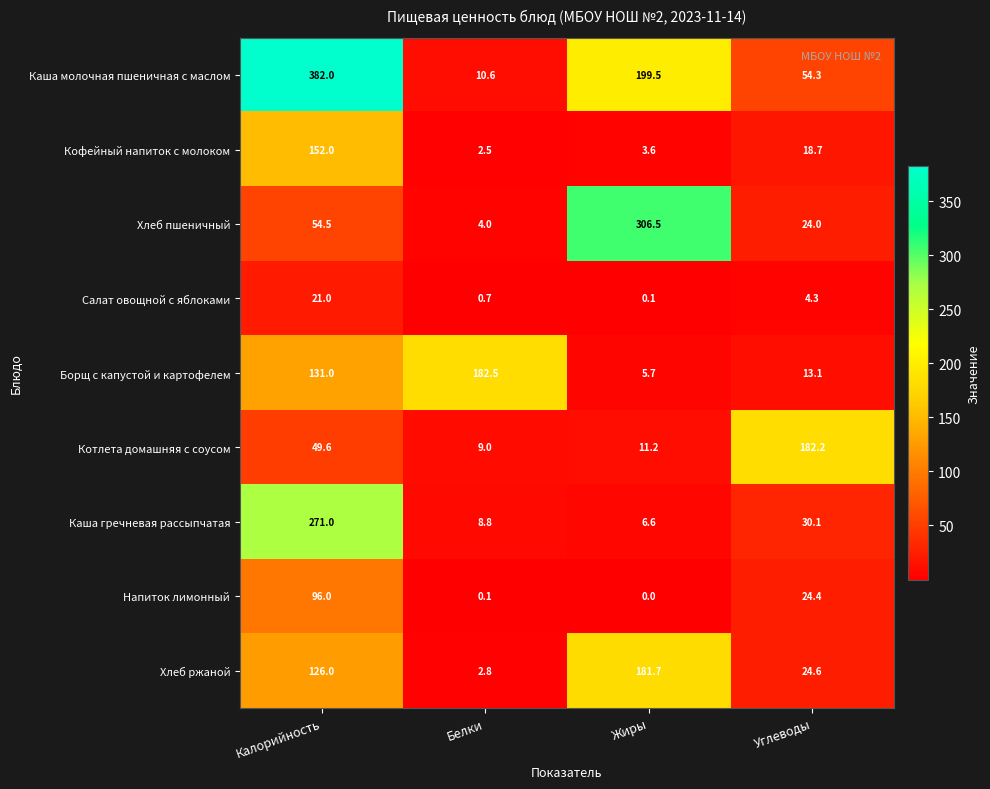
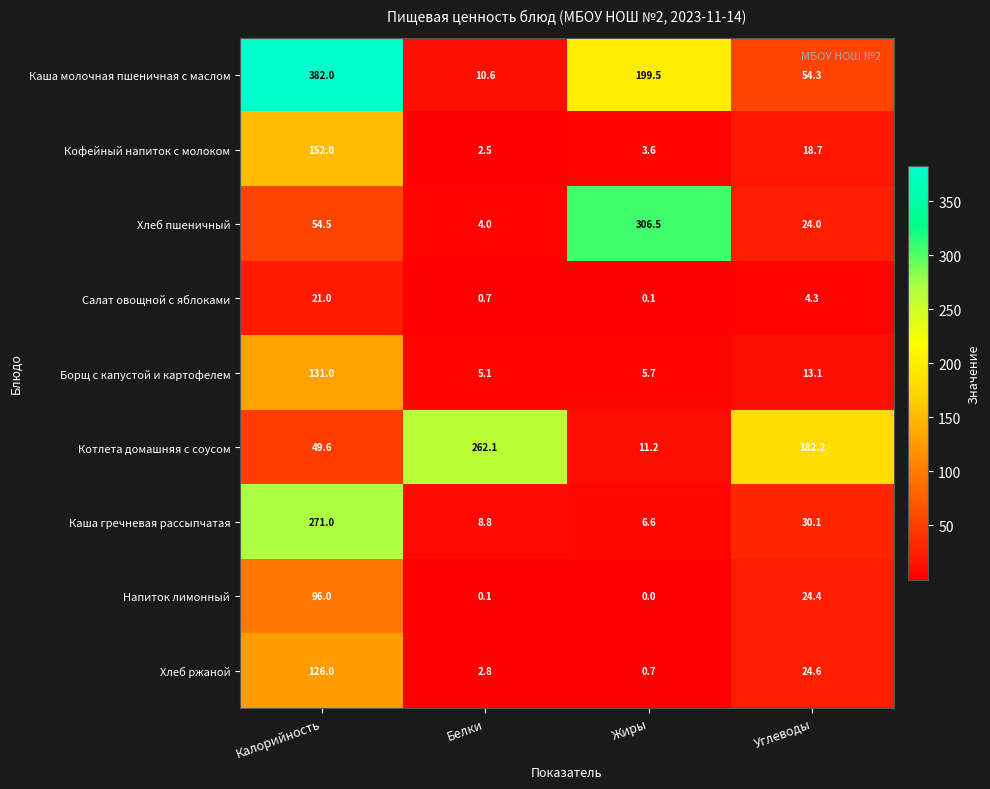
Борщ с капустой и картофелем, Белки: 182.5 -> 5.1
Котлета домашняя с соусом, Белки: 9.0 -> 262.1
Хлеб ржаной, Жиры: 181.7 -> 0.7
